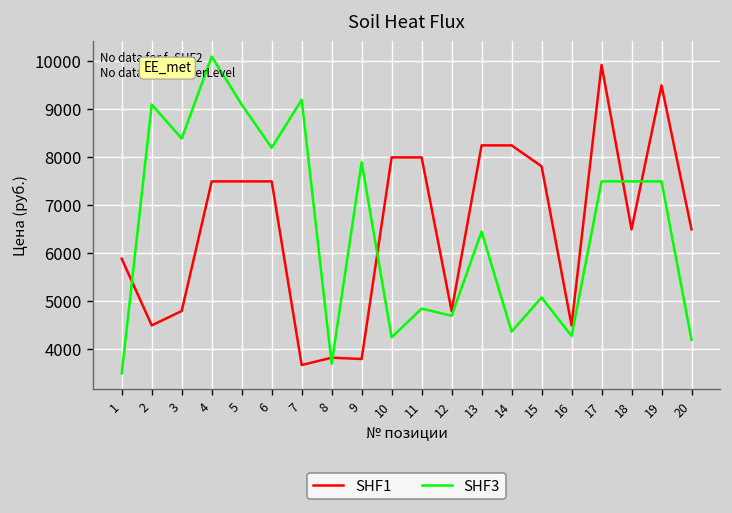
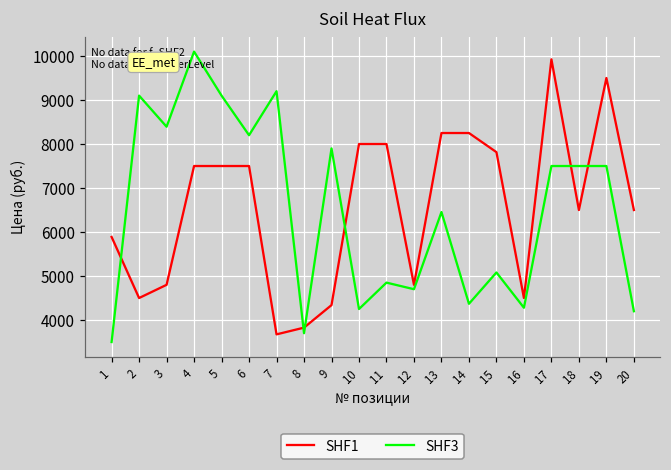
SHF1, 9: 3800 -> 4300
